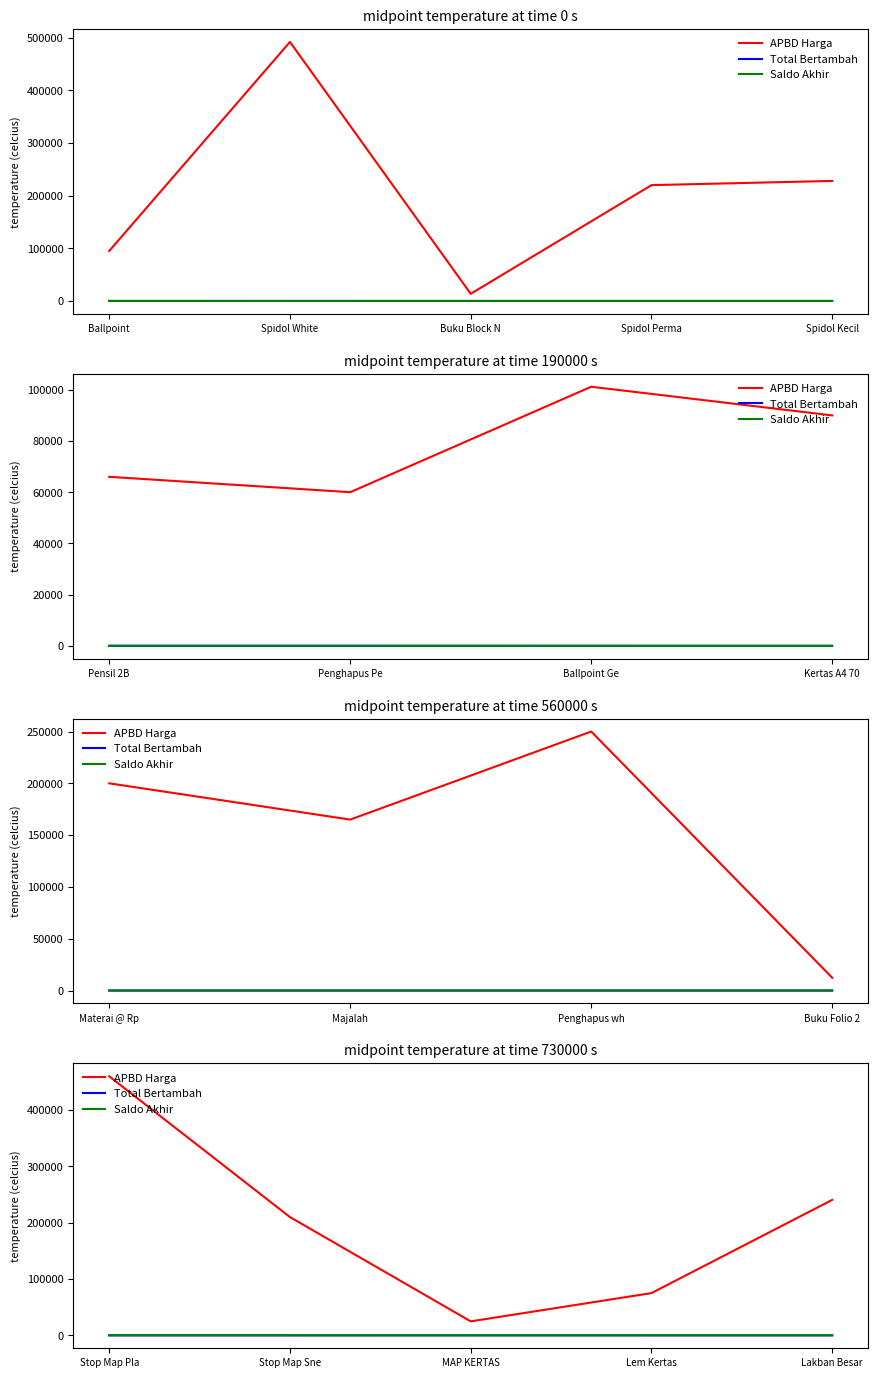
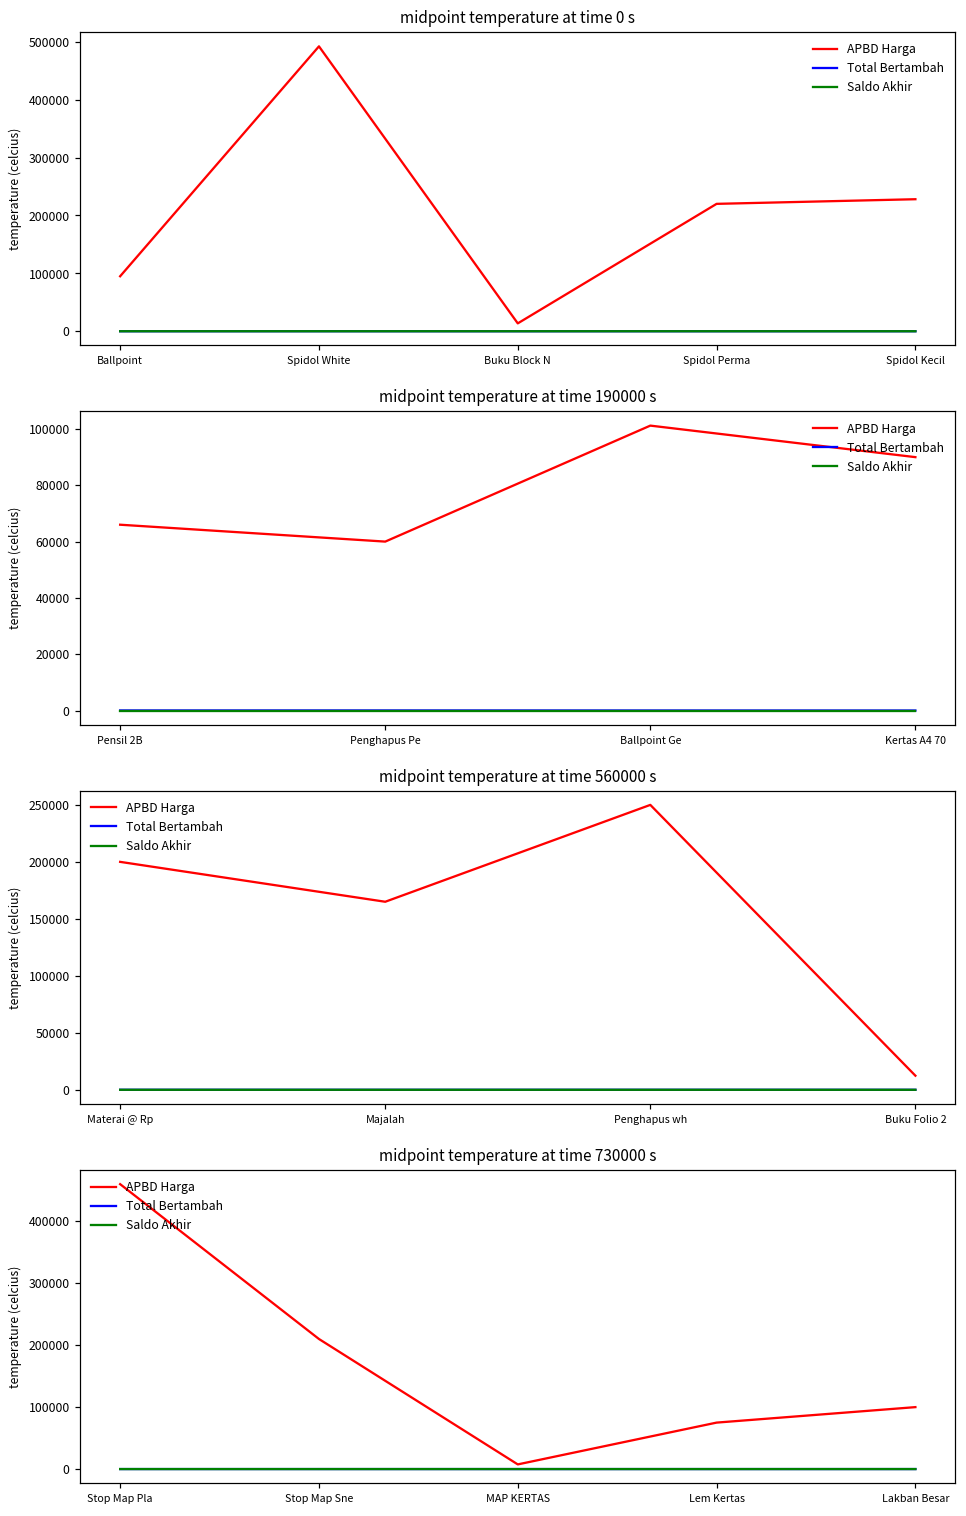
midpoint temperature at time 730000 s, APBD Harga, MAP KERTAS: 20000 -> 10000
midpoint temperature at time 730000 s, APBD Harga, Lakban Besar: 240000 -> 100000
